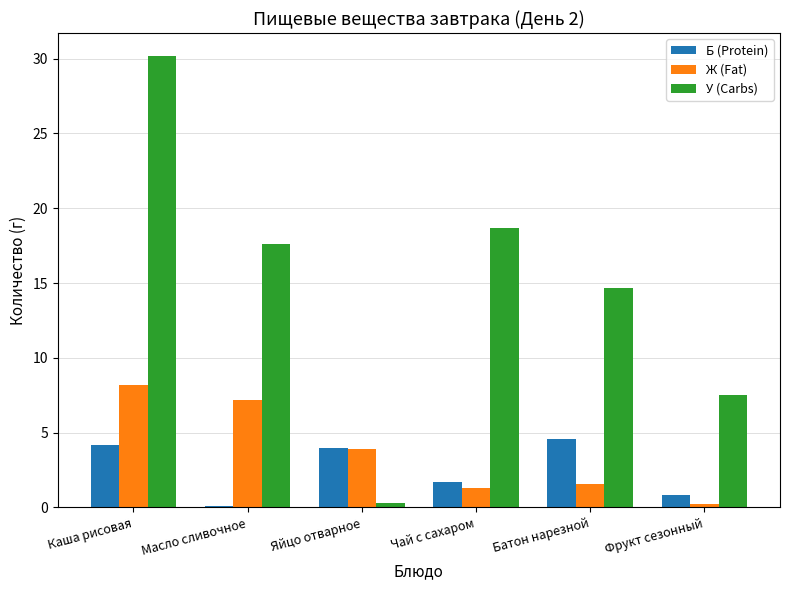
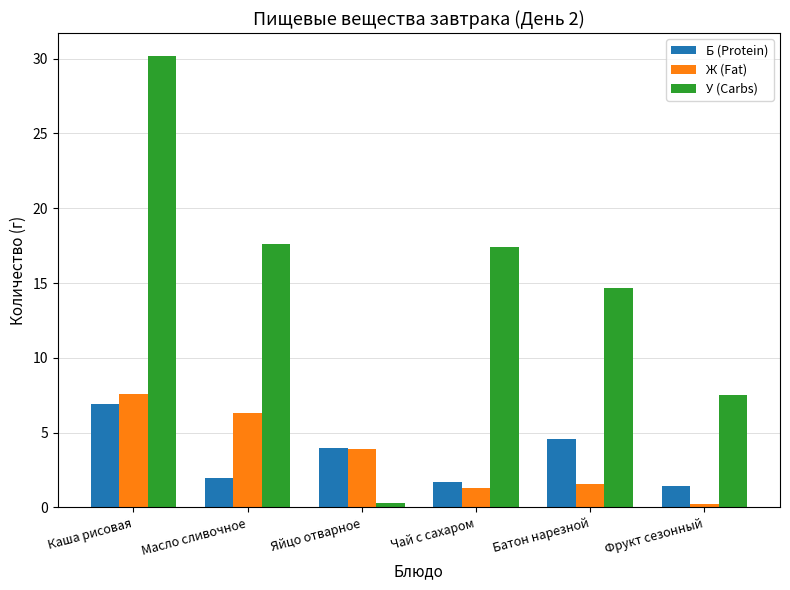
Б (Protein), Каша рисовая: 4.2 -> 6.9
Ж (Fat), Каша рисовая: 8.2 -> 7.6
Б (Protein), Масло сливочное: 0.1 -> 2.0
Ж (Fat), Масло сливочное: 7.2 -> 6.3
У (Carbs), Чай с сахаром: 18.7 -> 17.4
Б (Protein), Фрукт сезонный: 0.8 -> 1.4
